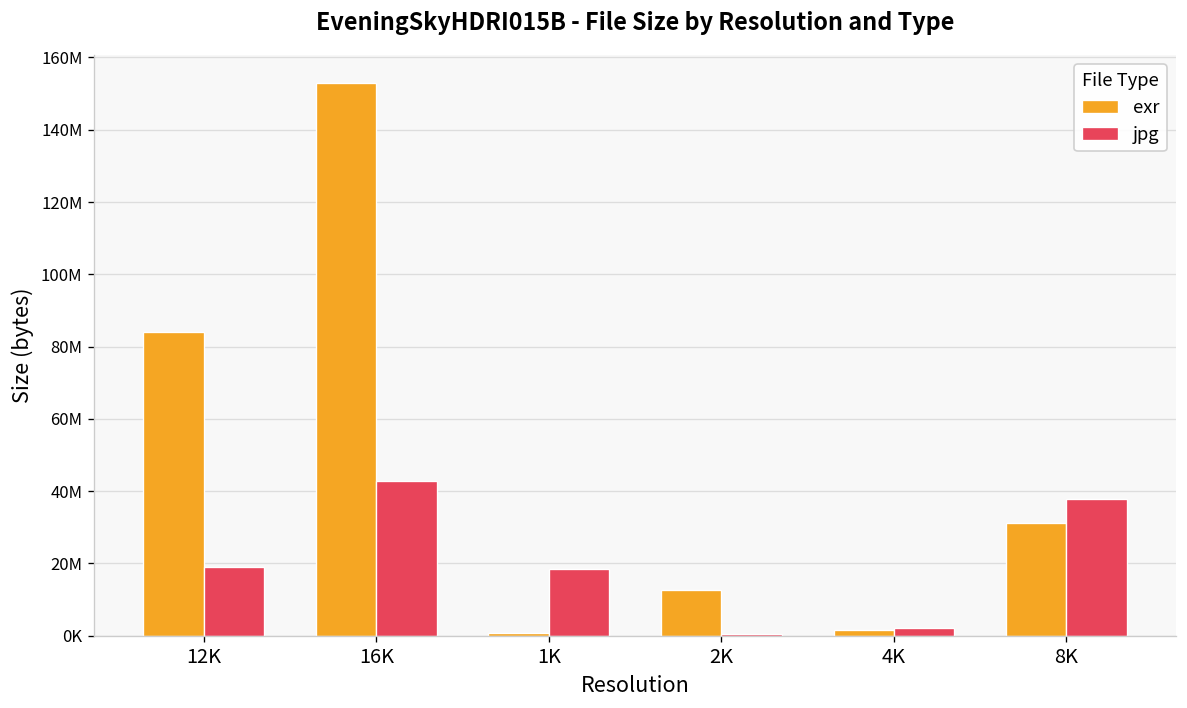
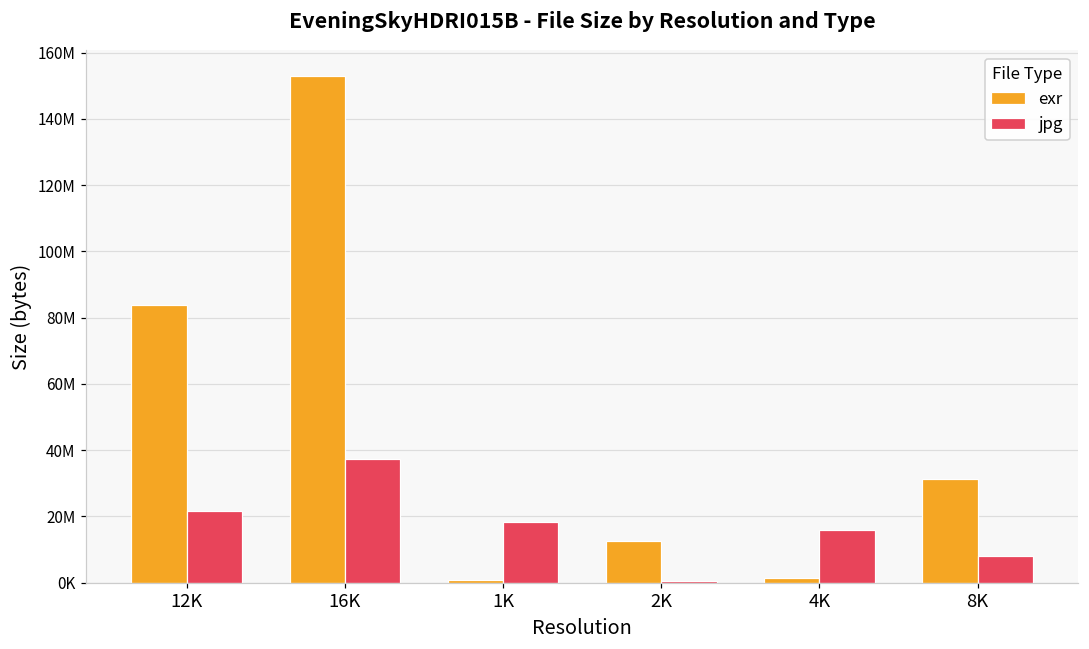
jpg, 12K: 19000000 -> 22000000
jpg, 16K: 43000000 -> 37000000
jpg, 4K: 2000000 -> 16000000
jpg, 8K: 38000000 -> 8000000
